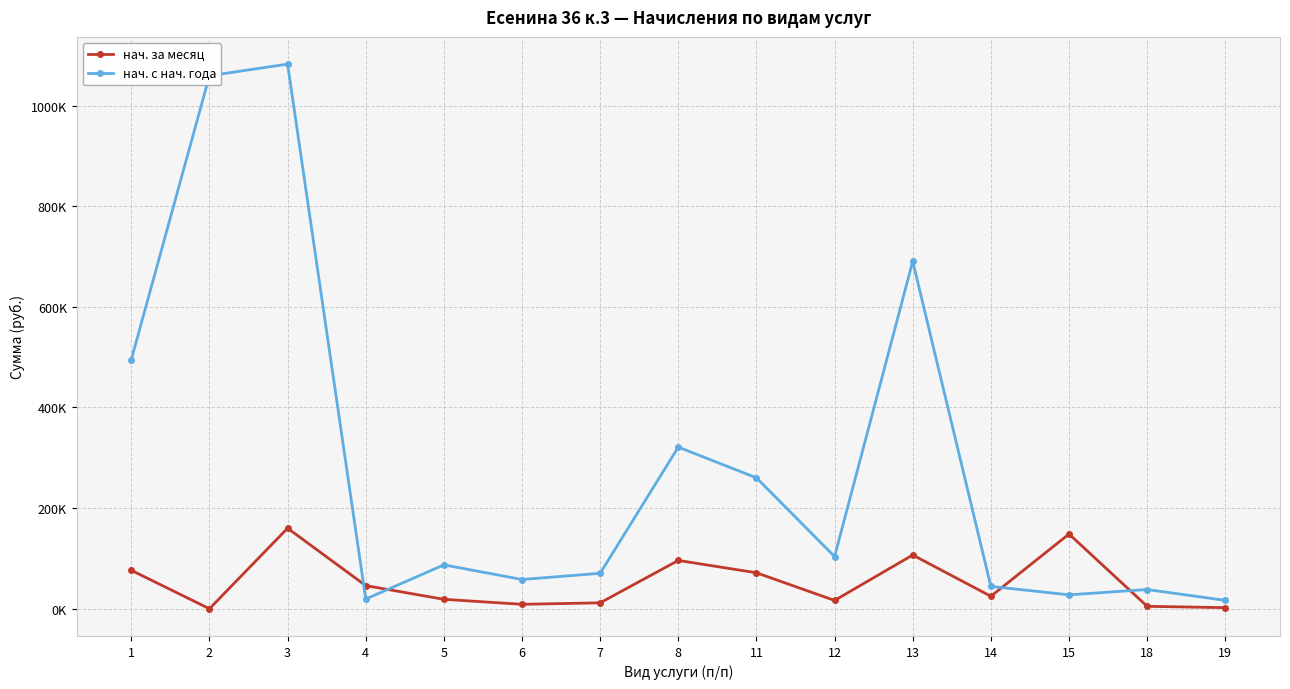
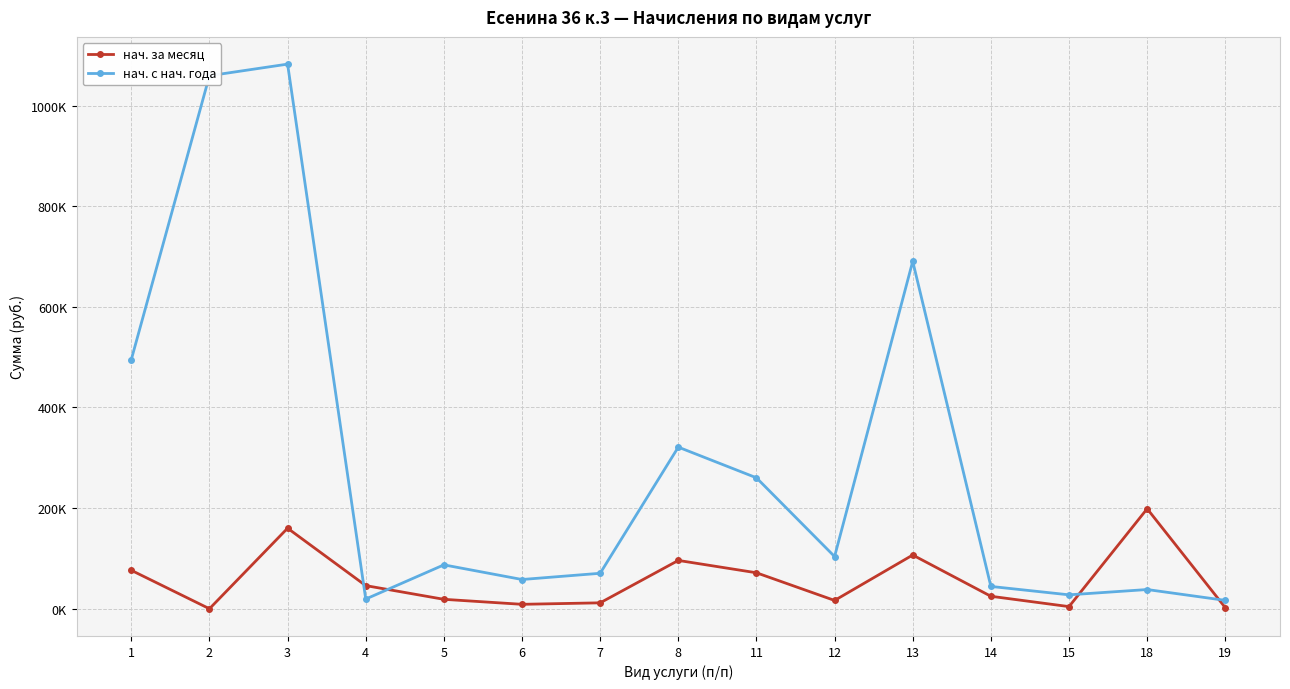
нач. за месяц, 15: 150000 -> 0
нач. за месяц, 18: 0 -> 200000
